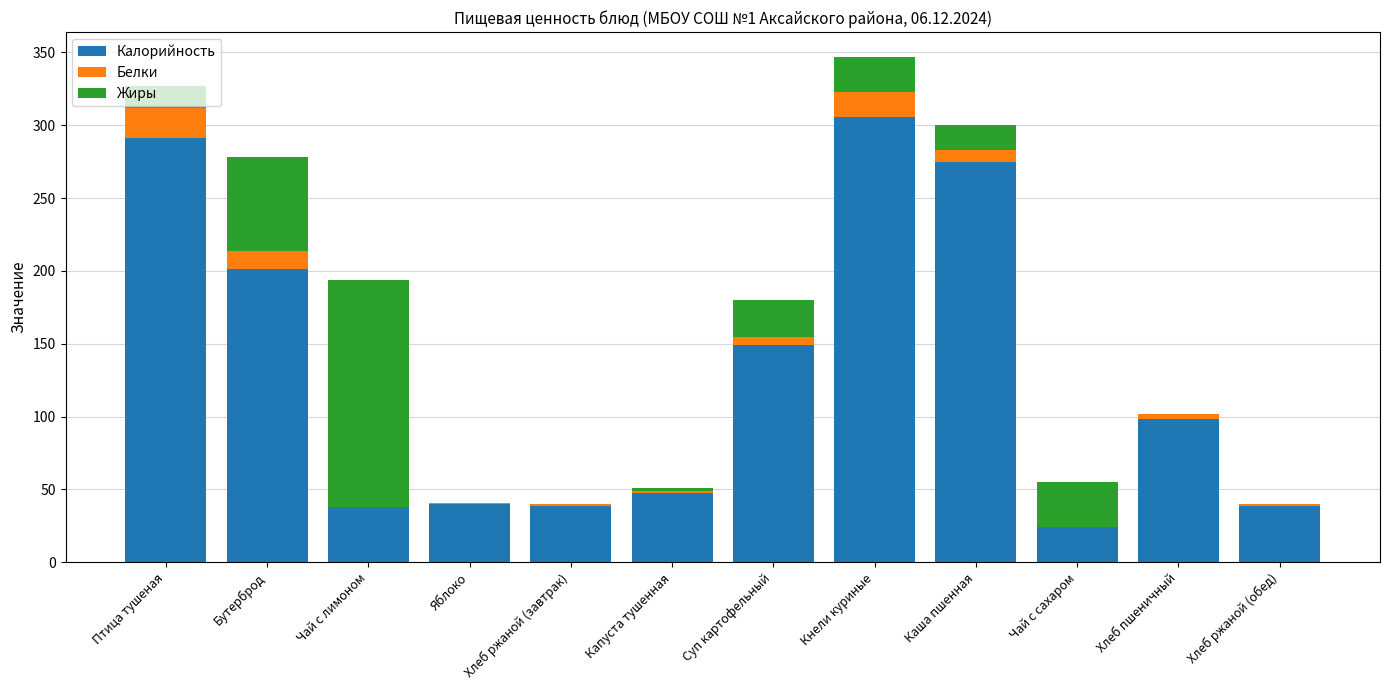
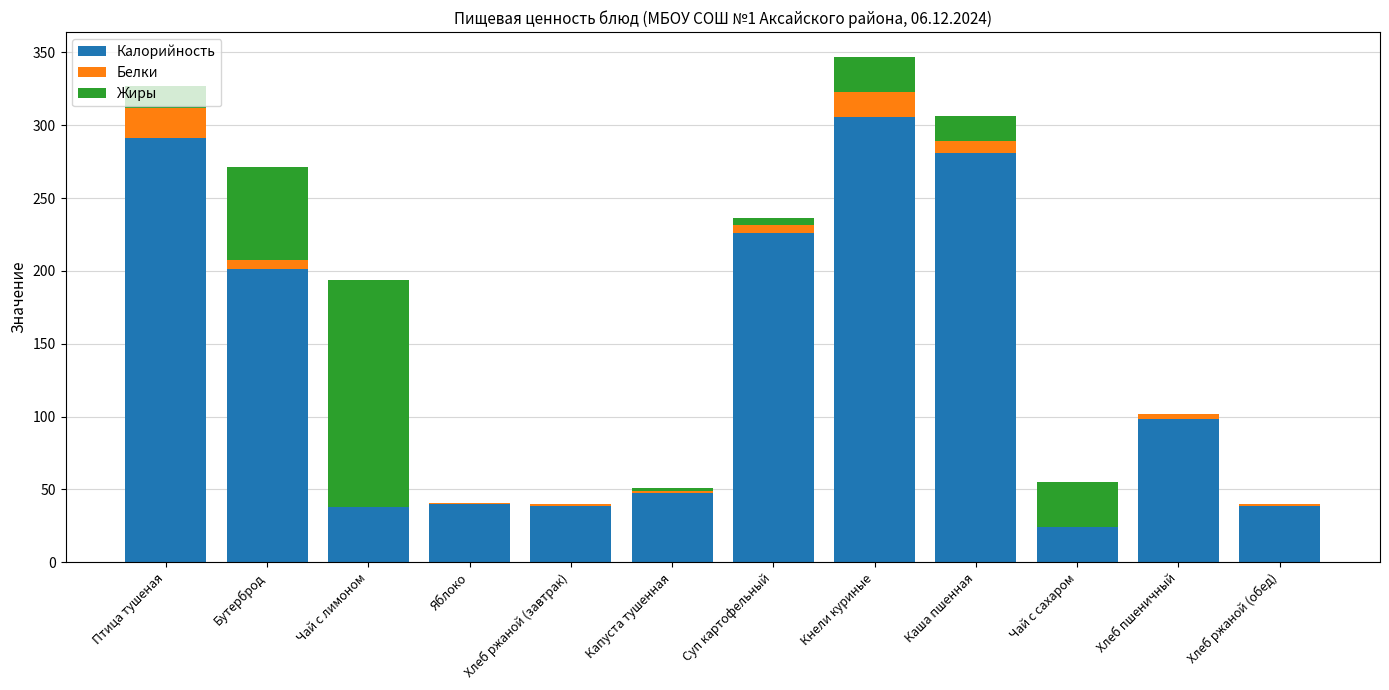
Белки, Бутерброд: 13 -> 6
Калорийность, Суп картофельный: 149 -> 226
Жиры, Суп картофельный: 26 -> 5
Калорийность, Каша пшенная: 275 -> 281
